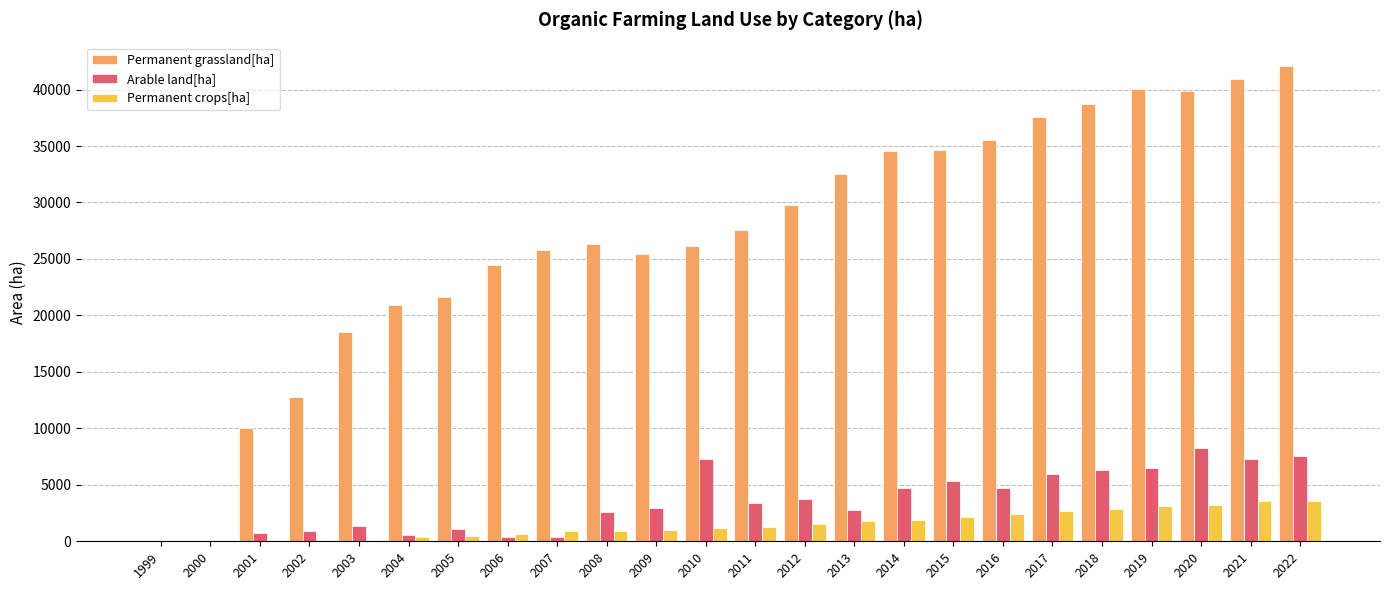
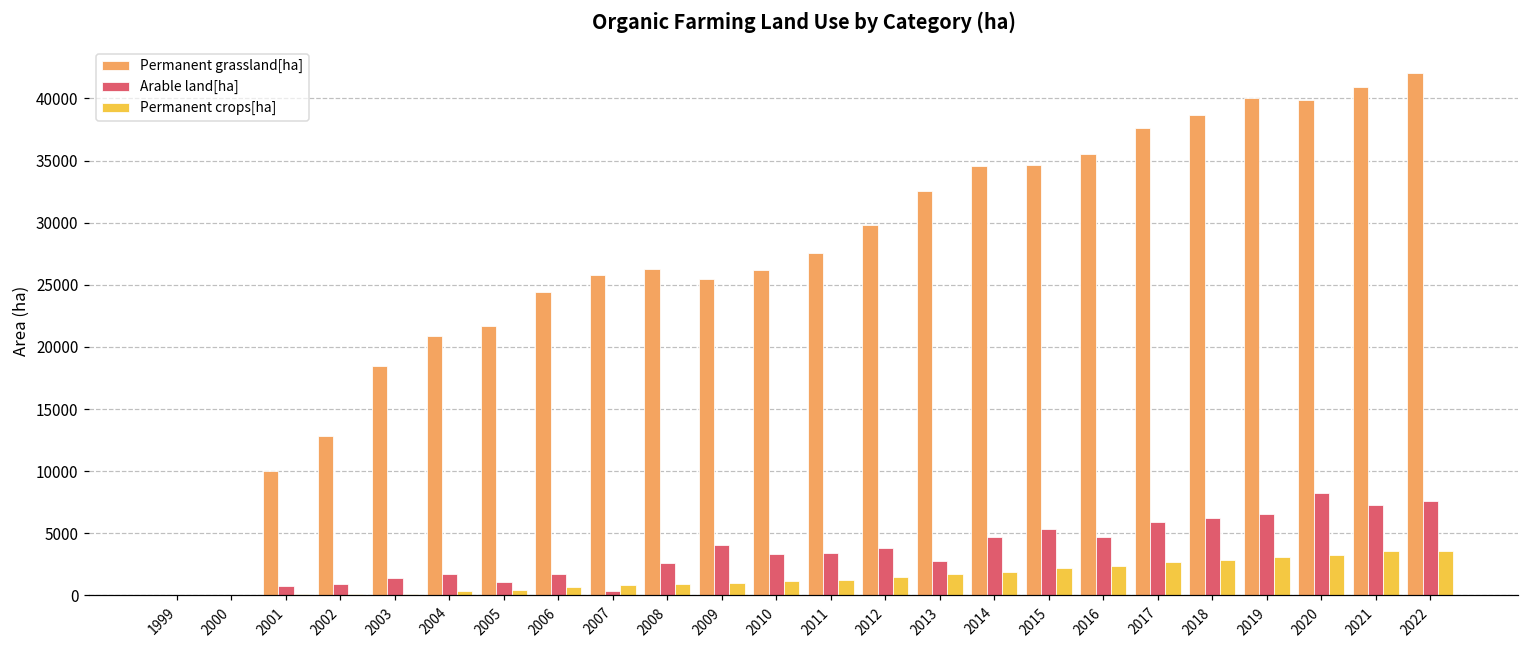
Arable land[ha], 2004: 600 -> 1700
Arable land[ha], 2006: 400 -> 1700
Arable land[ha], 2009: 2900 -> 4100
Arable land[ha], 2010: 7300 -> 3300
